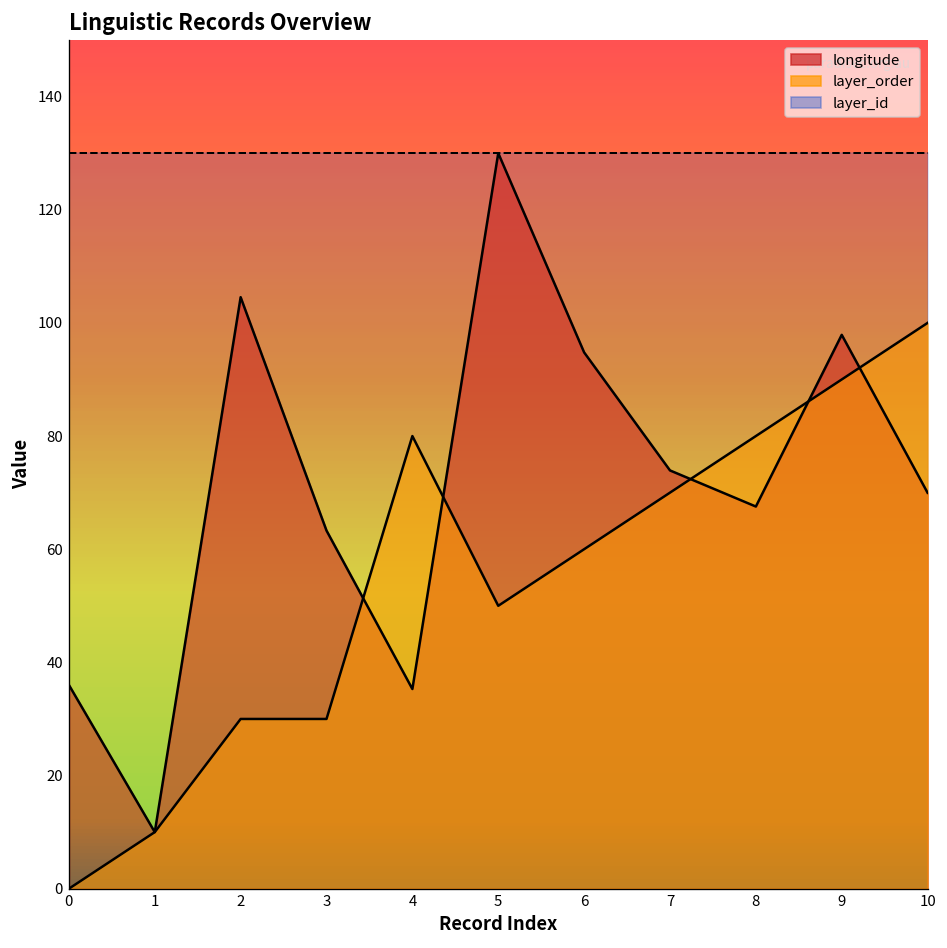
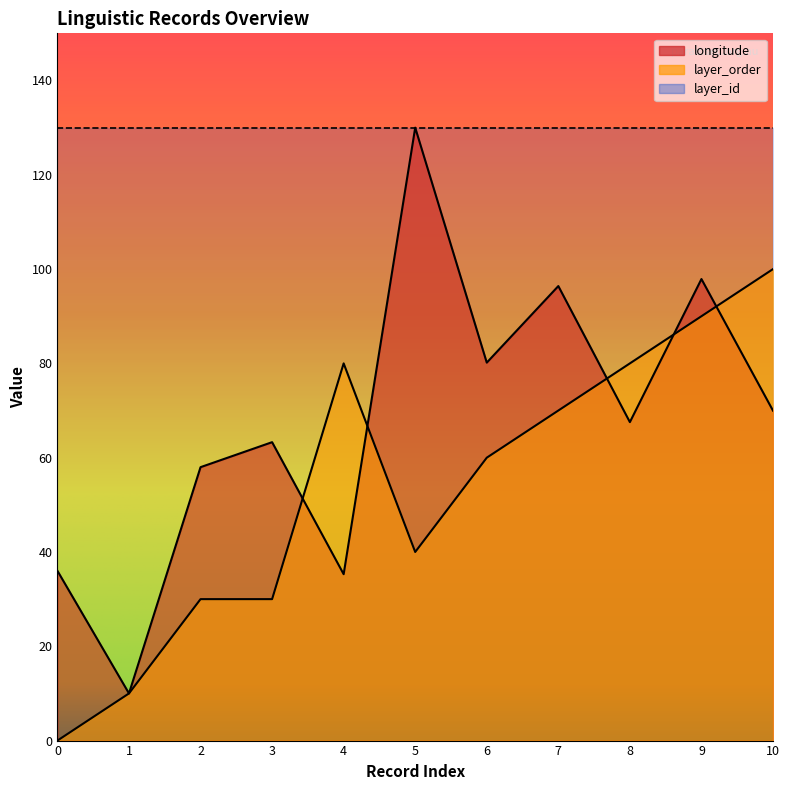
longitude, 2: 105 -> 58
layer_order, 5: 50 -> 40
longitude, 6: 95 -> 80
longitude, 7: 74 -> 96
